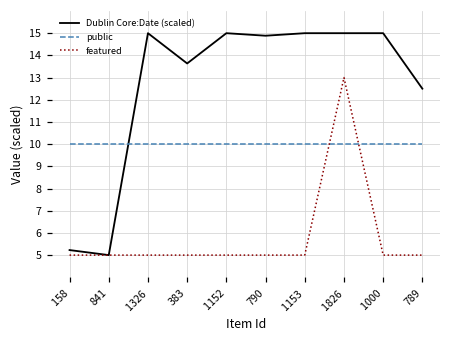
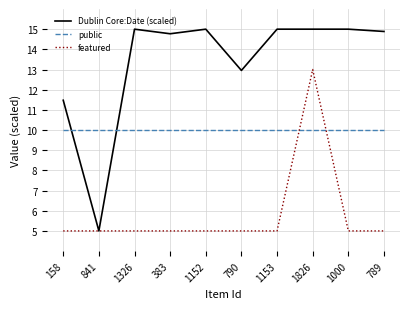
Dublin Core:Date (scaled), 158: 5.2 -> 11.5
Dublin Core:Date (scaled), 383: 13.6 -> 14.8
Dublin Core:Date (scaled), 790: 14.9 -> 13.0
Dublin Core:Date (scaled), 789: 12.5 -> 14.9
